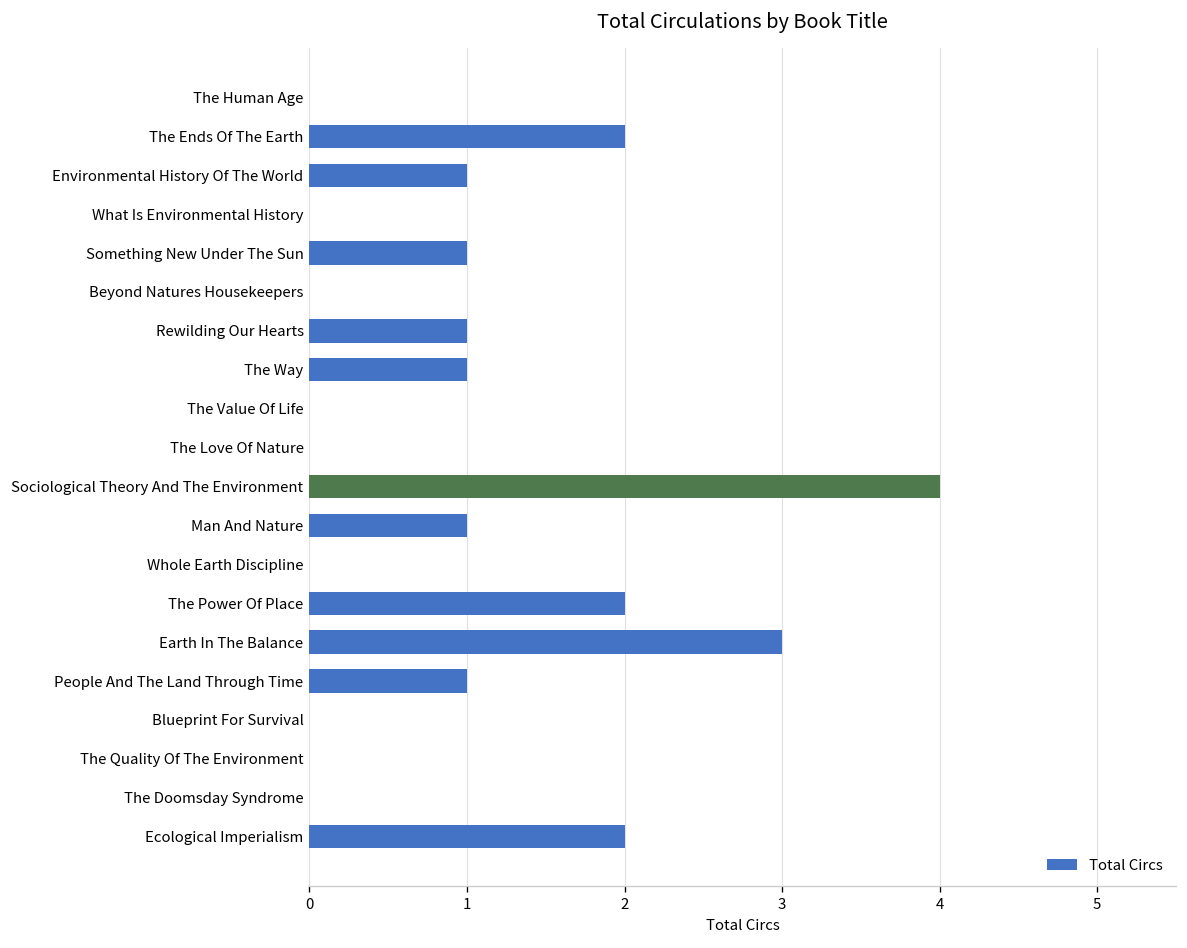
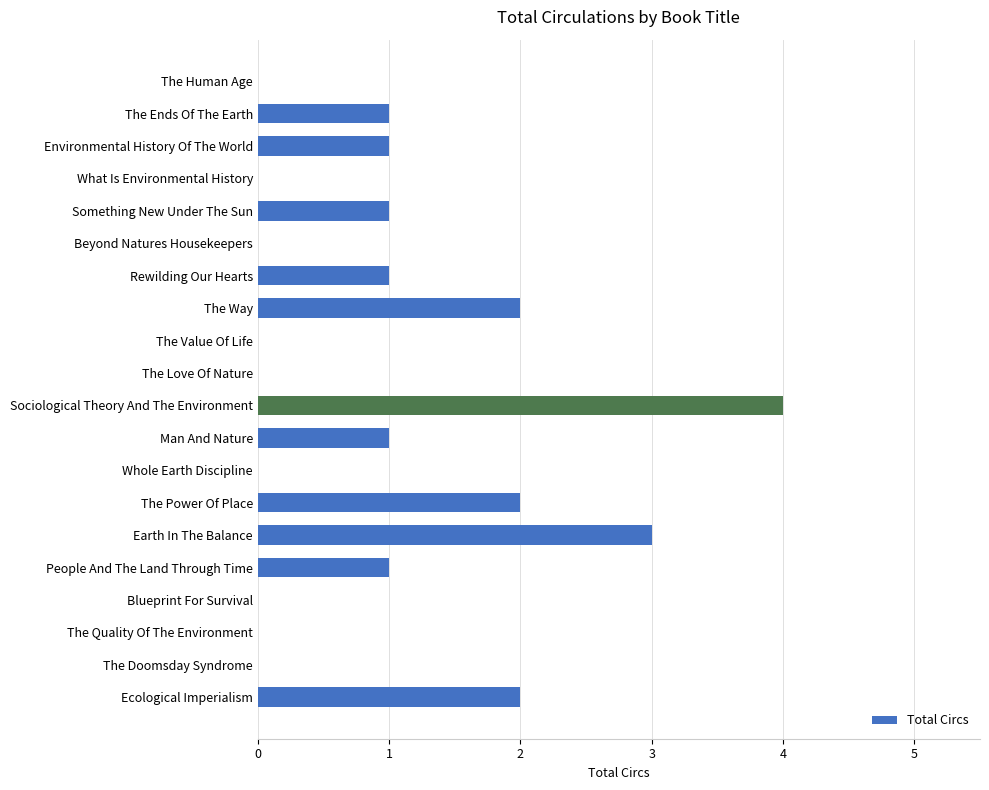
The Ends Of The Earth: 2 -> 1
The Way: 1 -> 2
